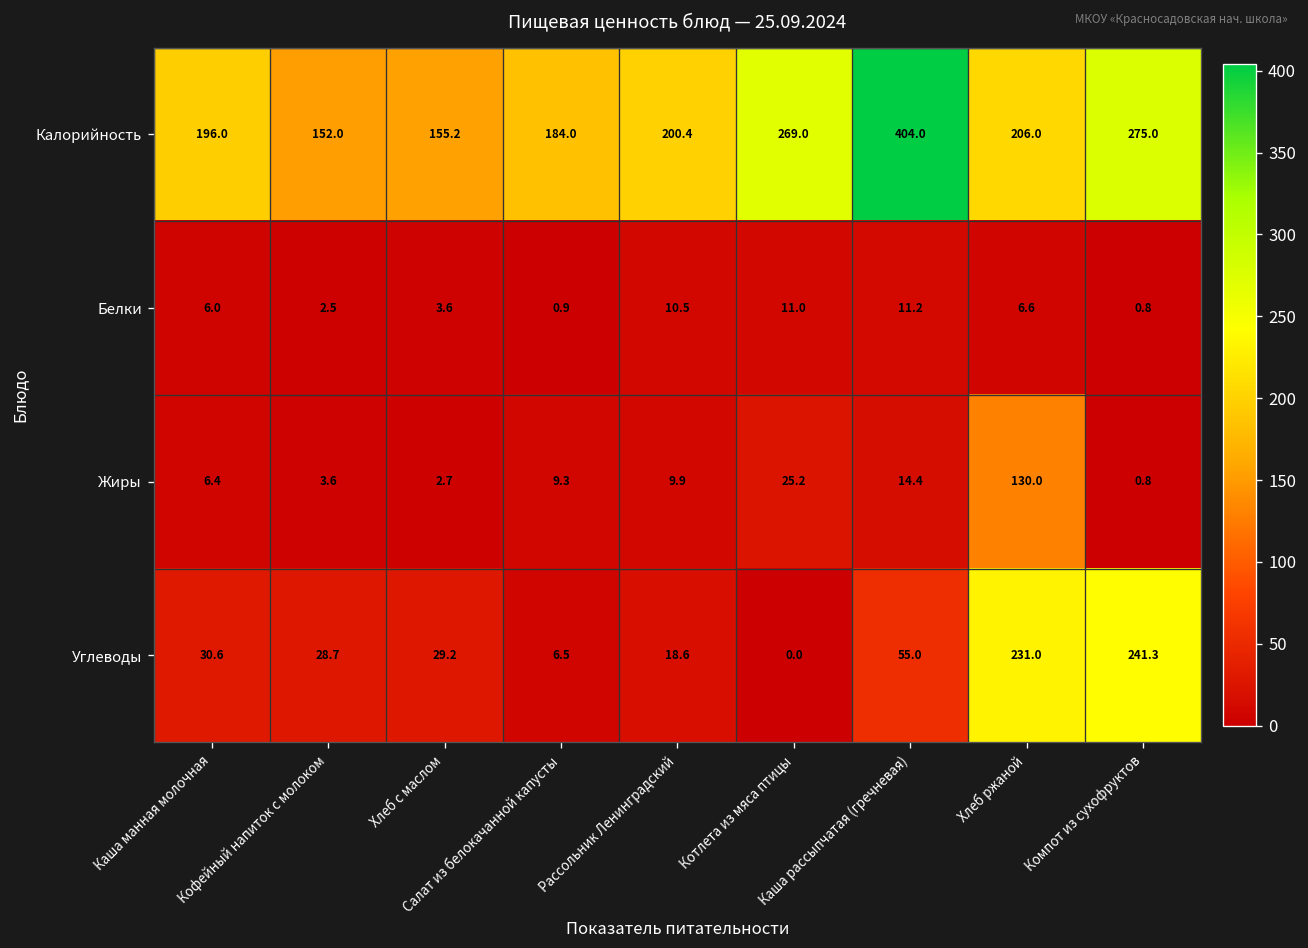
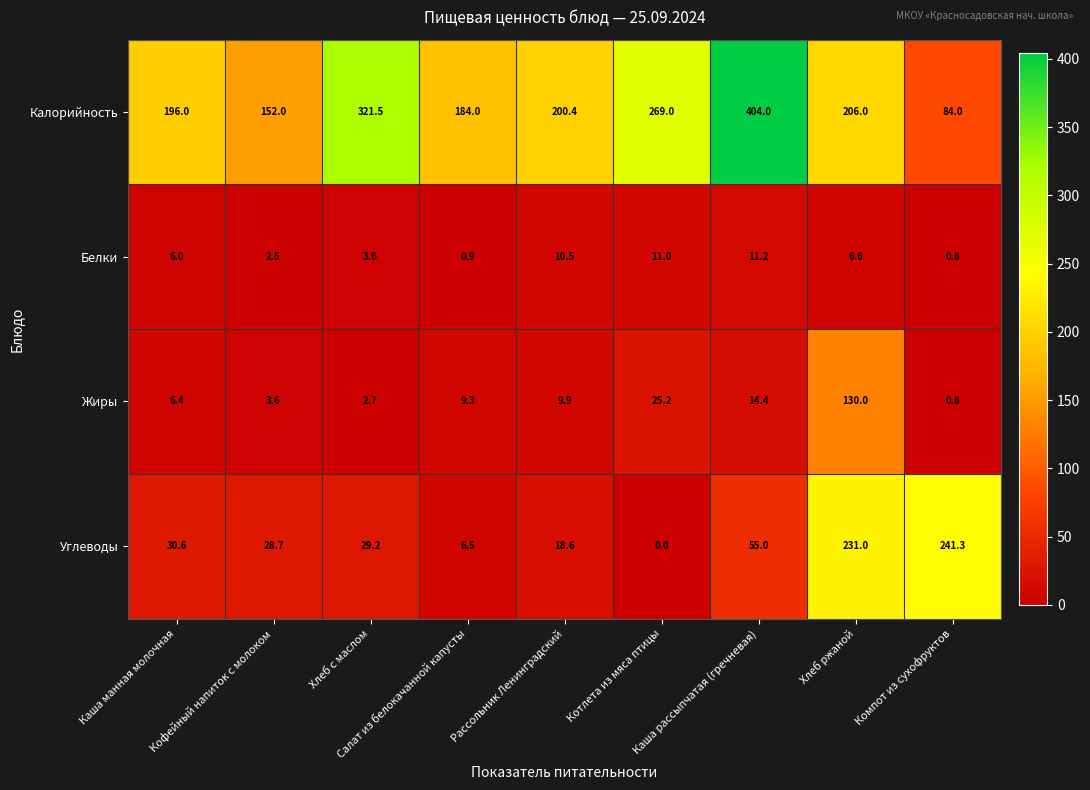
Калорийность, Хлеб с маслом: 155.2 -> 321.5
Калорийность, Компот из сухофруктов: 275.0 -> 84.0
